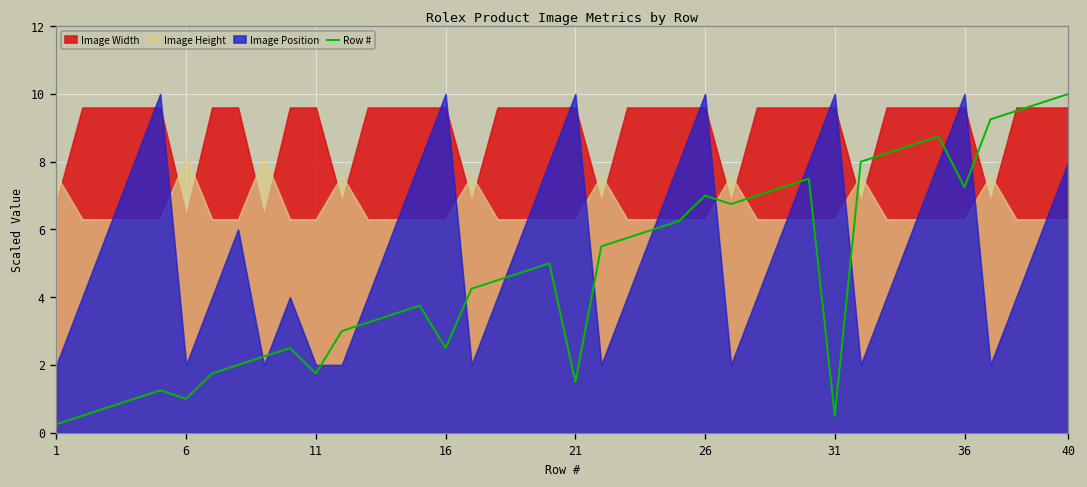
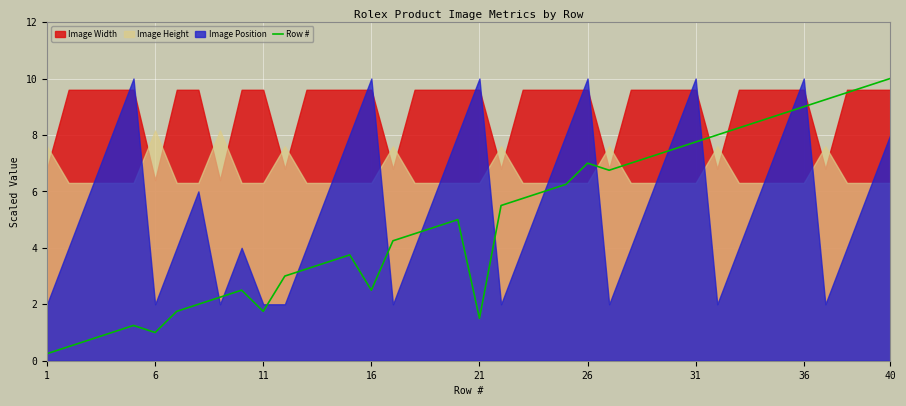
Row #, 31: 0.5 -> 7.8
Row #, 36: 7.3 -> 9.0
